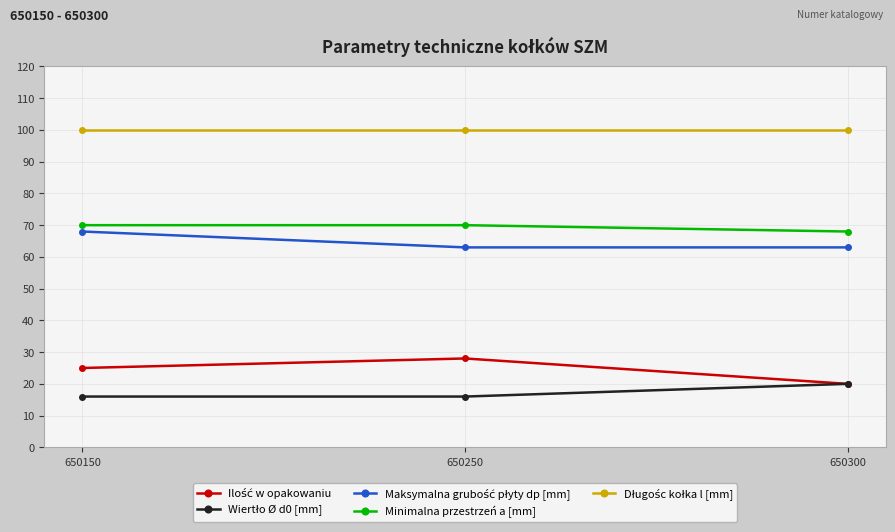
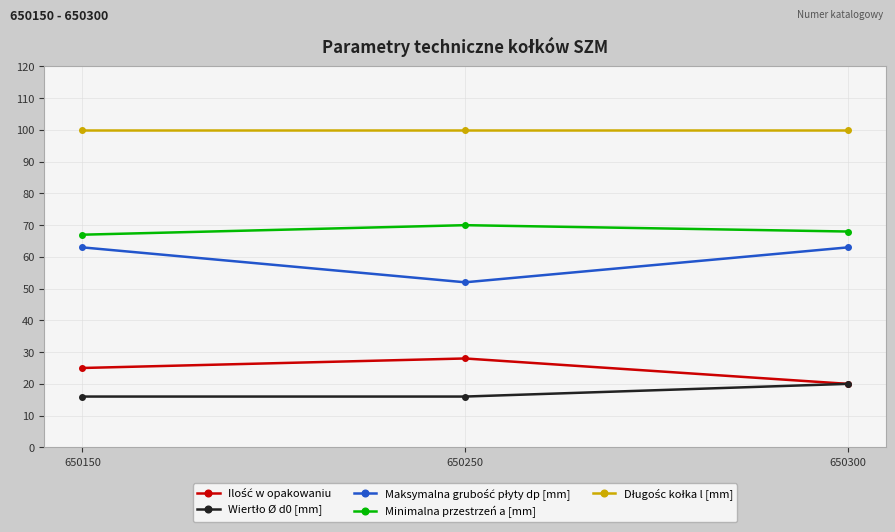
Maksymalna grubość płyty dp [mm], 650150: 68 -> 63
Minimalna przestrzeń a [mm], 650150: 70 -> 67
Maksymalna grubość płyty dp [mm], 650250: 63 -> 52
